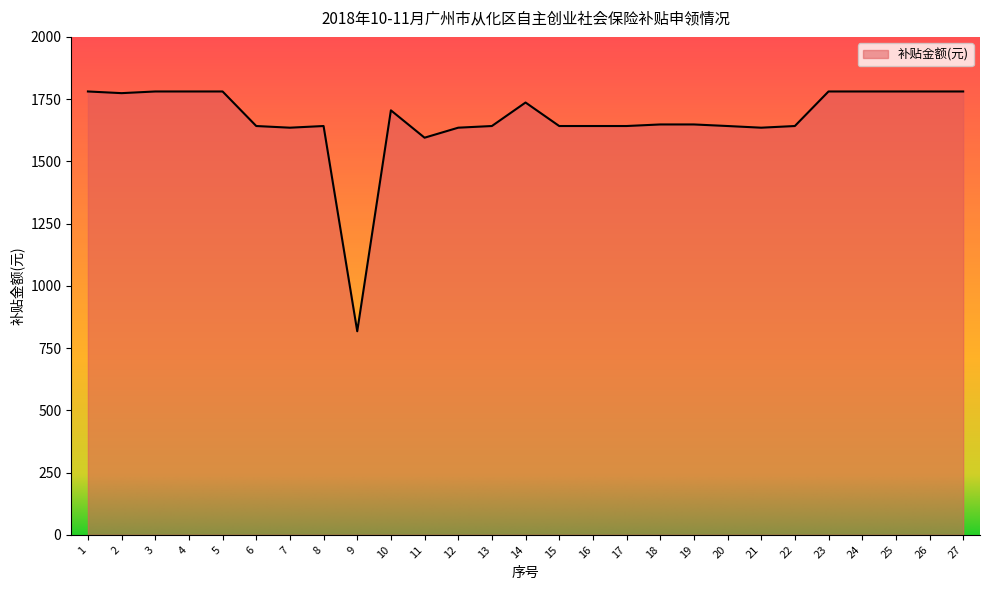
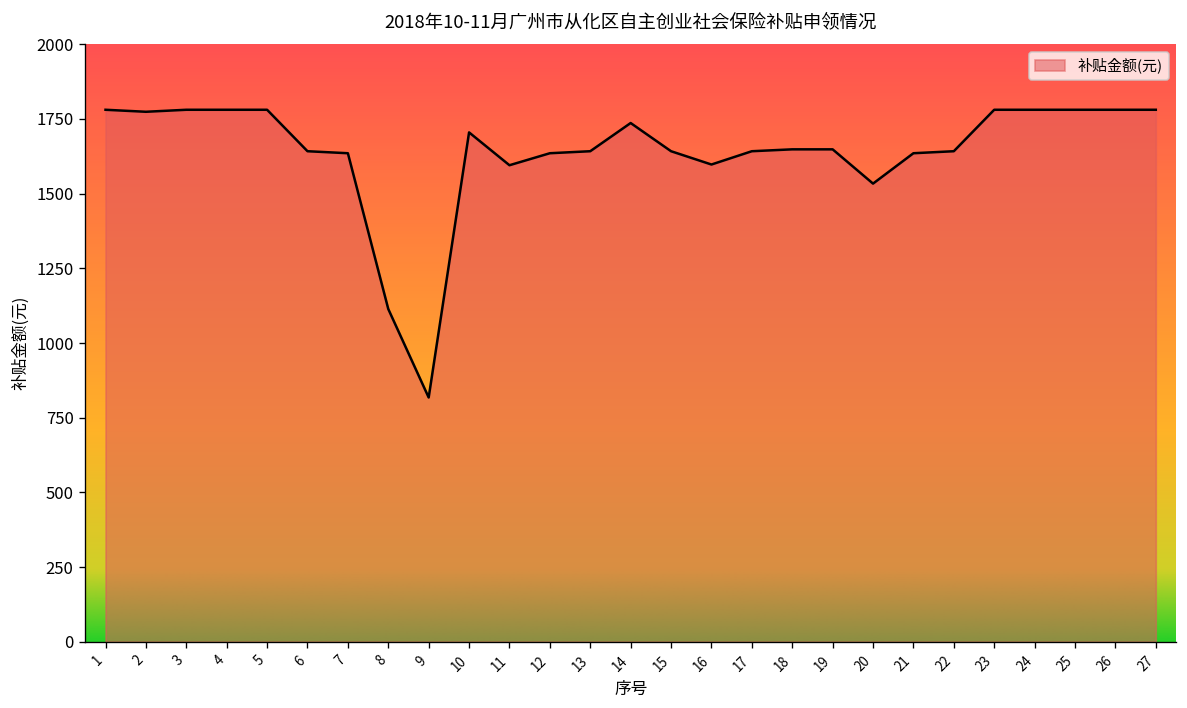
8: 1640 -> 1110
16: 1640 -> 1600
20: 1640 -> 1530
